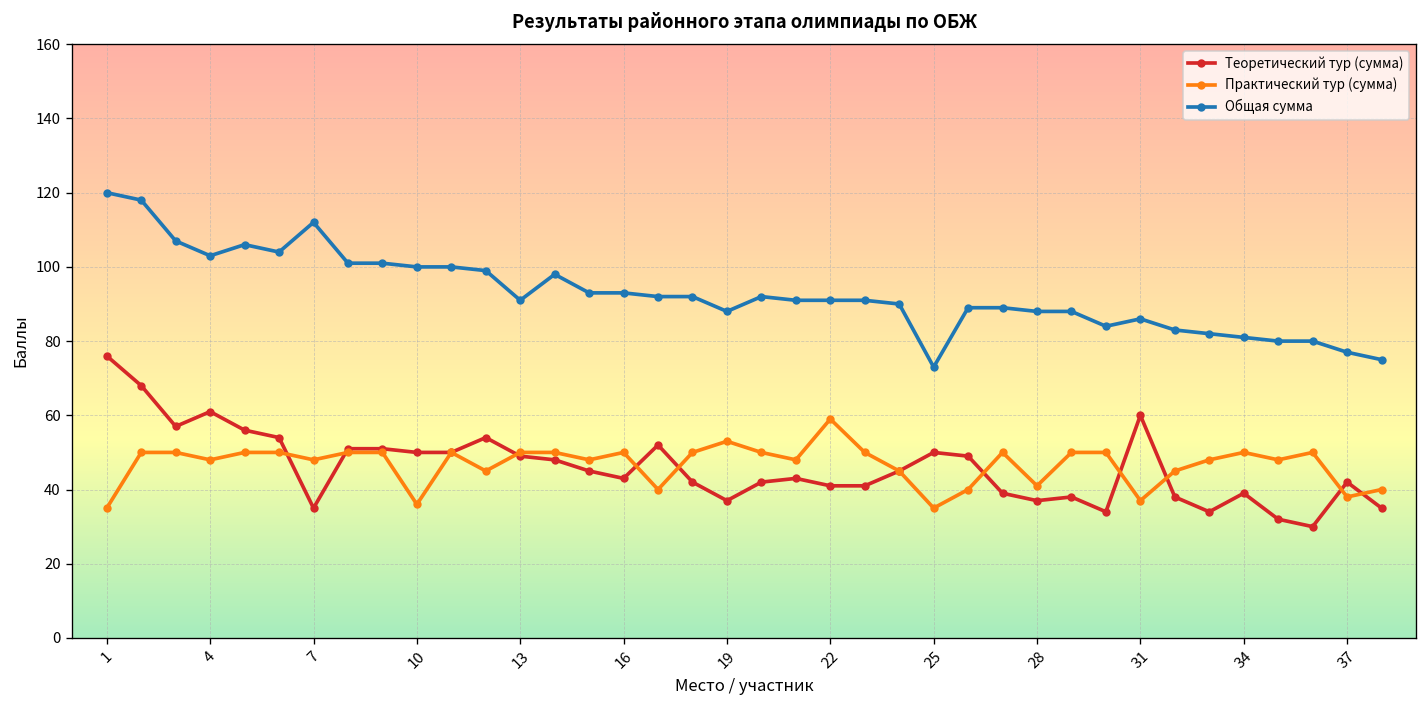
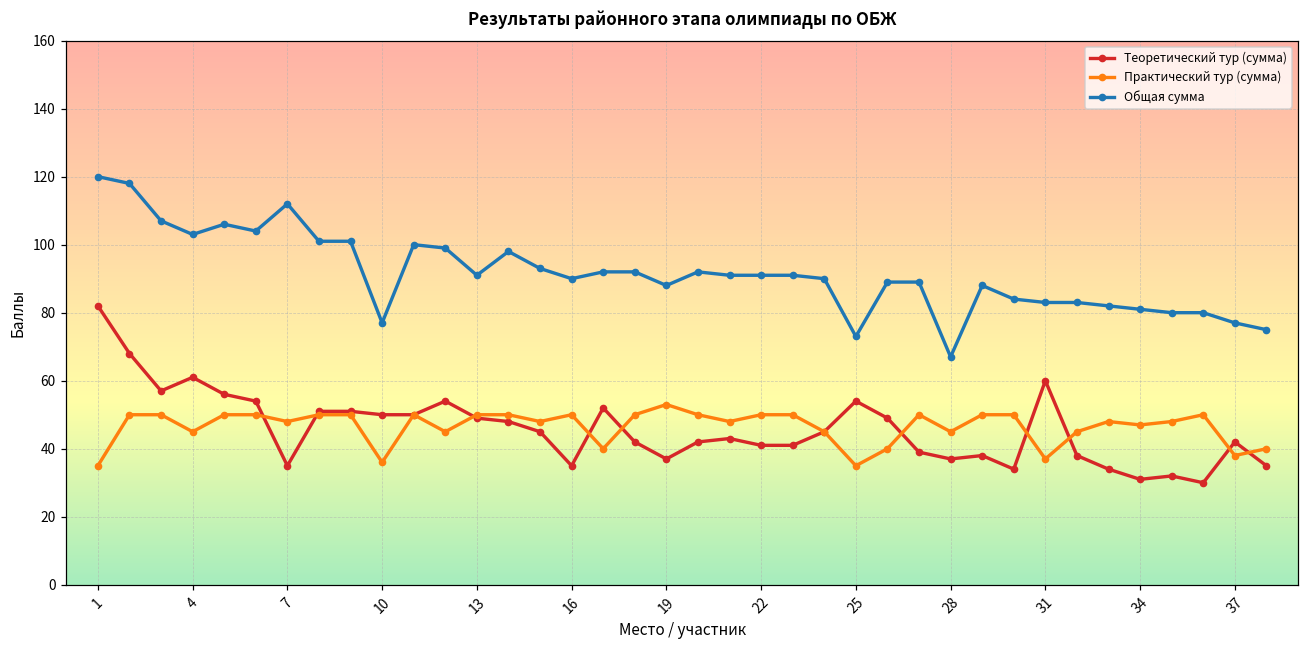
Теоретический тур (сумма), 1: 76 -> 82
Практический тур (сумма), 4: 48 -> 45
Общая сумма, 10: 100 -> 77
Теоретический тур (сумма), 16: 43 -> 35
Общая сумма, 16: 93 -> 90
Практический тур (сумма), 22: 59 -> 50
Теоретический тур (сумма), 25: 50 -> 54
Практический тур (сумма), 28: 41 -> 45
Общая сумма, 28: 88 -> 67
Общая сумма, 31: 86 -> 83
Теоретический тур (сумма), 34: 39 -> 31
Практический тур (сумма), 34: 50 -> 47
